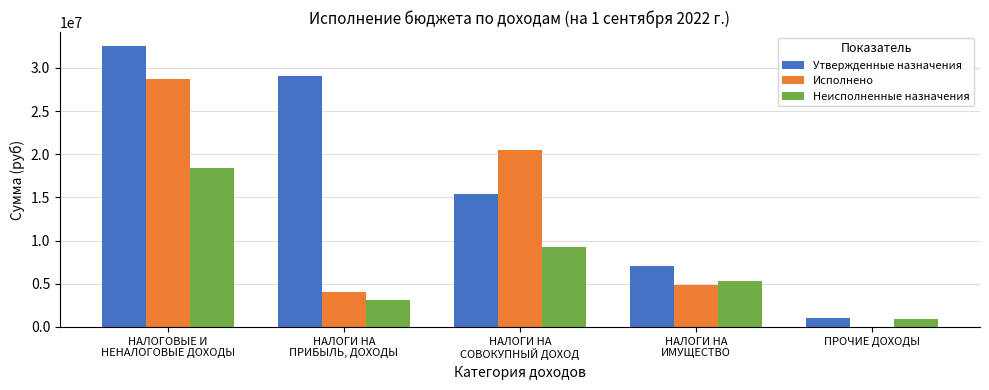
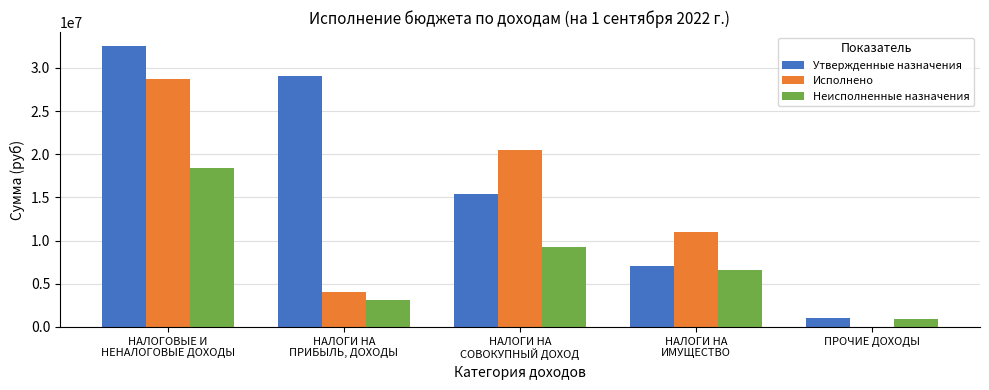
Исполнено, НАЛОГИ НА ИМУЩЕСТВО: 5000000 -> 11000000
Неисполненные назначения, НАЛОГИ НА ИМУЩЕСТВО: 5000000 -> 7000000
